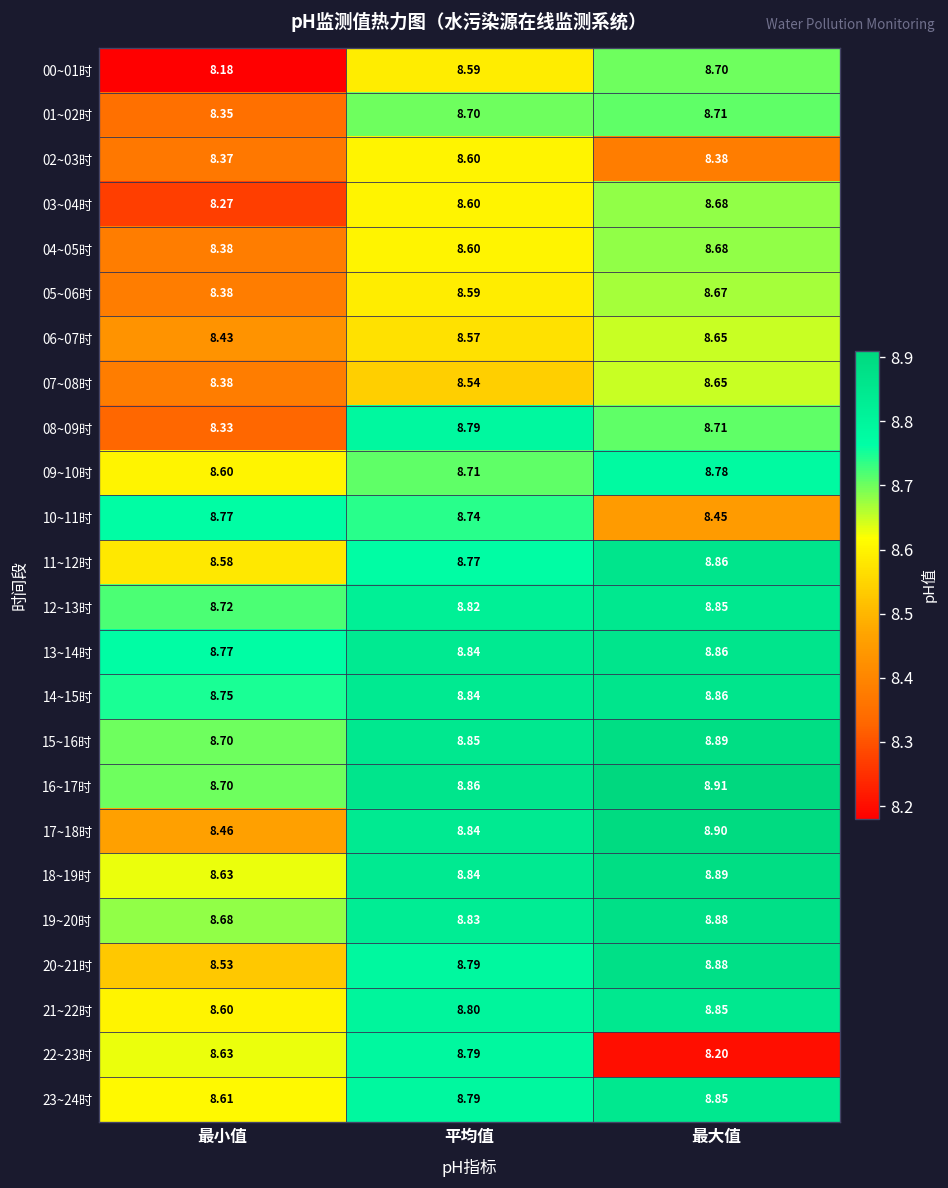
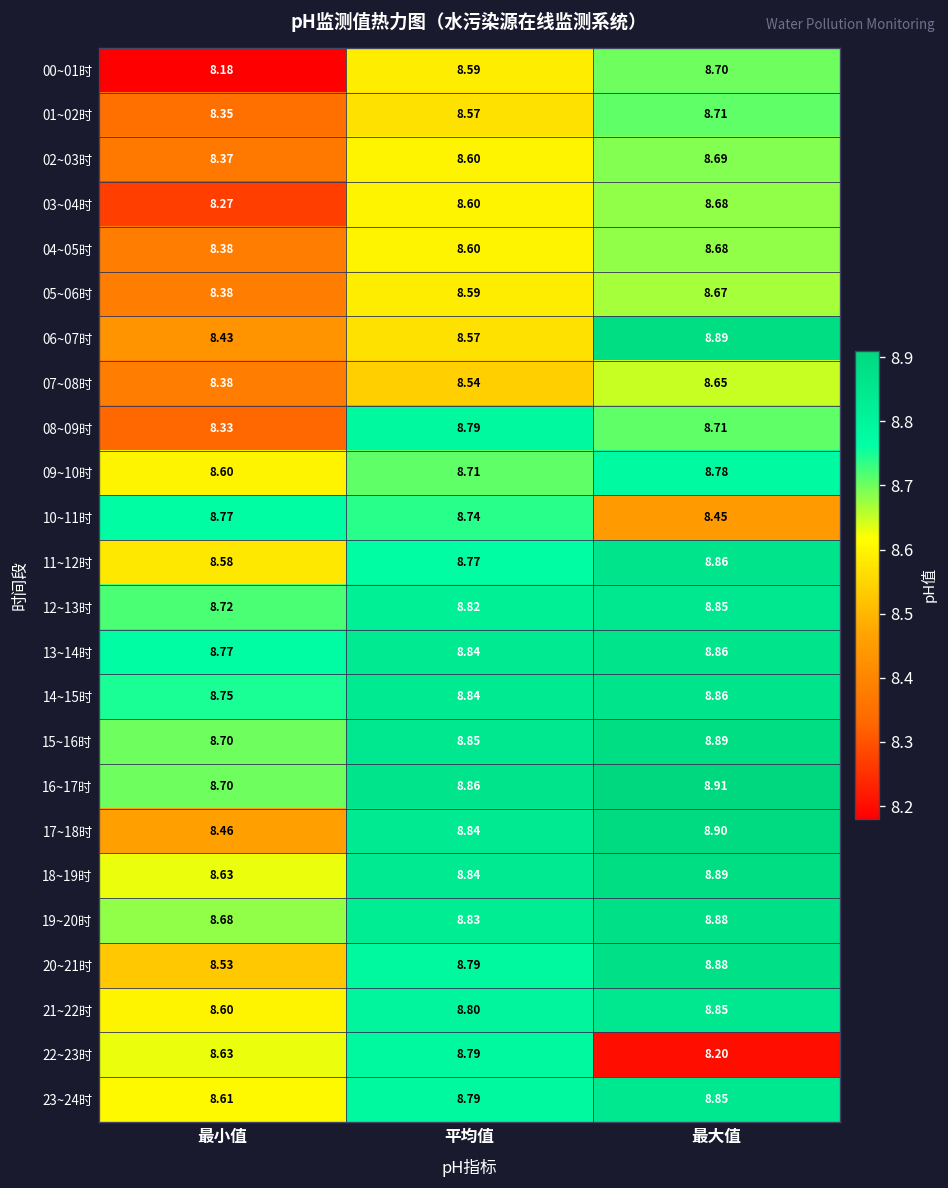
01~02时, 平均值: 8.70 -> 8.57
02~03时, 最大值: 8.38 -> 8.69
06~07时, 最大值: 8.65 -> 8.89
